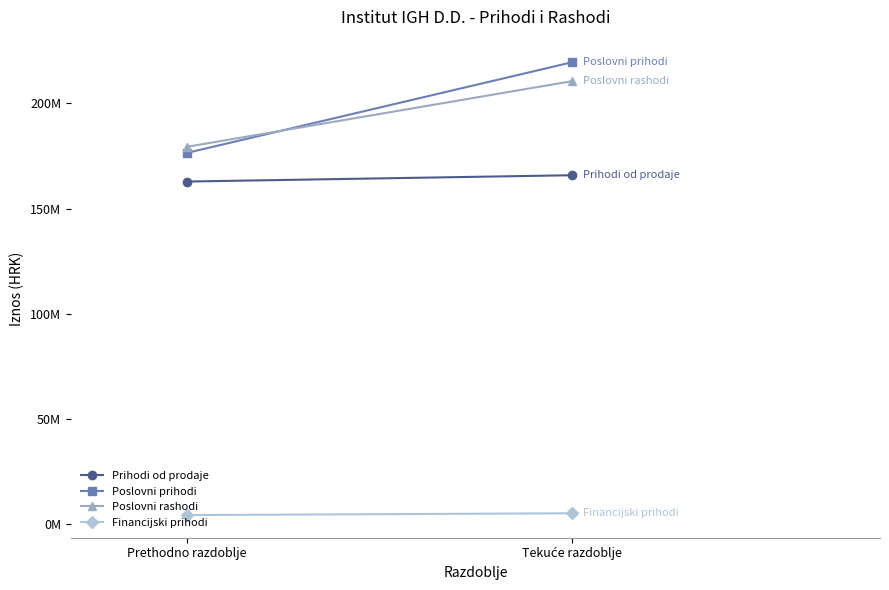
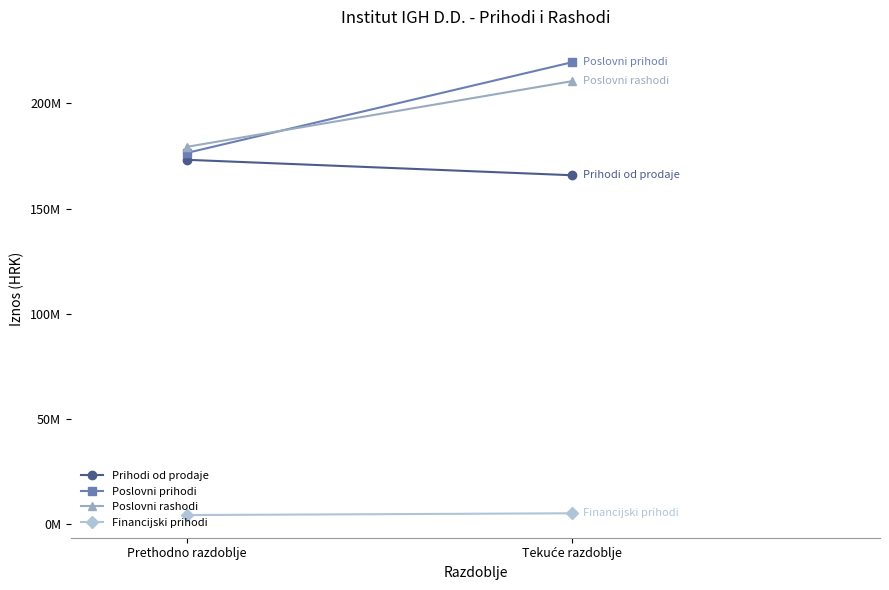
Prihodi od prodaje, Prethodno razdoblje: 163000000 -> 173000000
